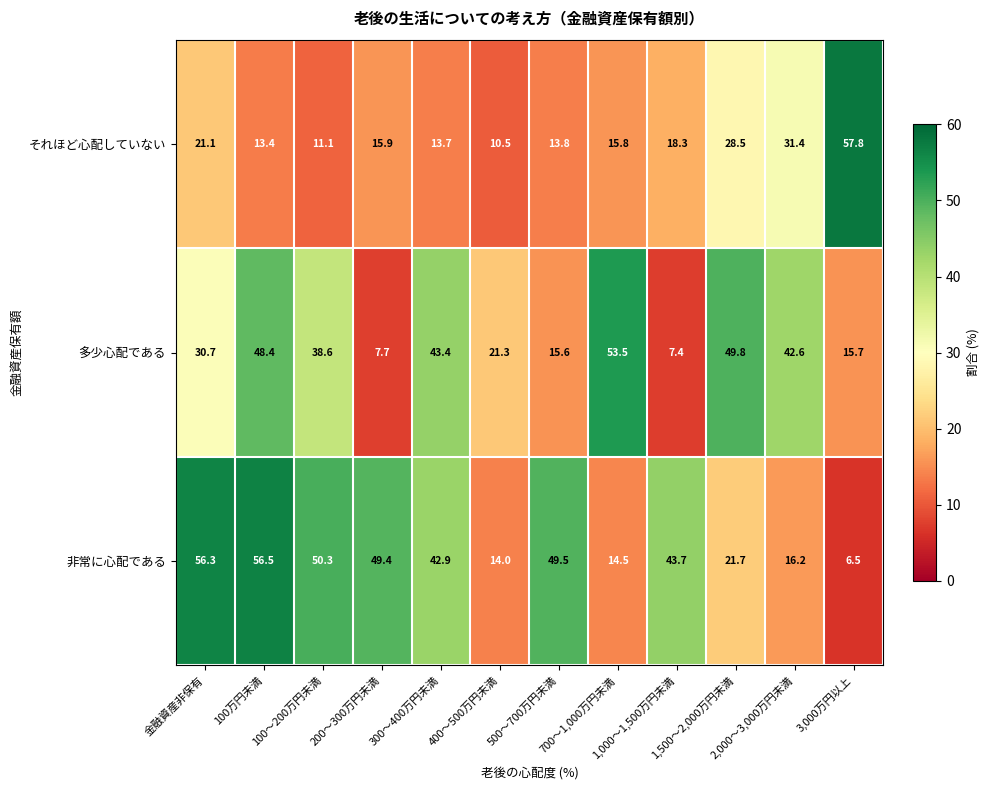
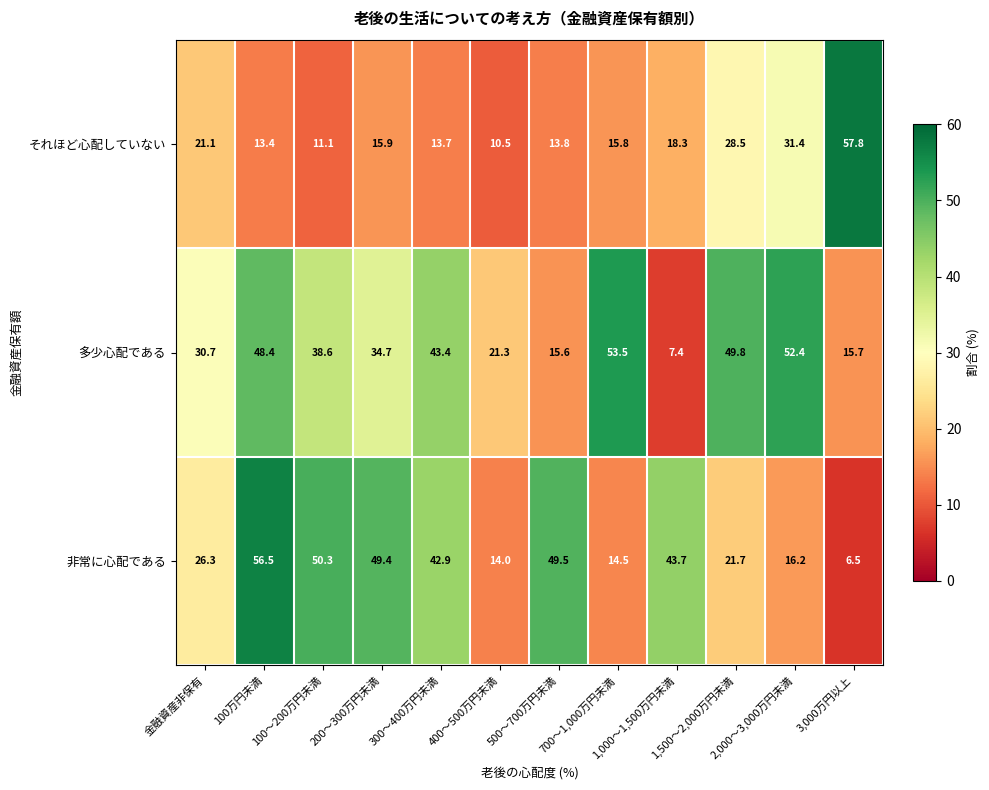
多少心配である, 200～300万円未満: 7.7 -> 34.7
多少心配である, 2,000～3,000万円未満: 42.6 -> 52.4
非常に心配である, 金融資産非保有: 56.3 -> 26.3
